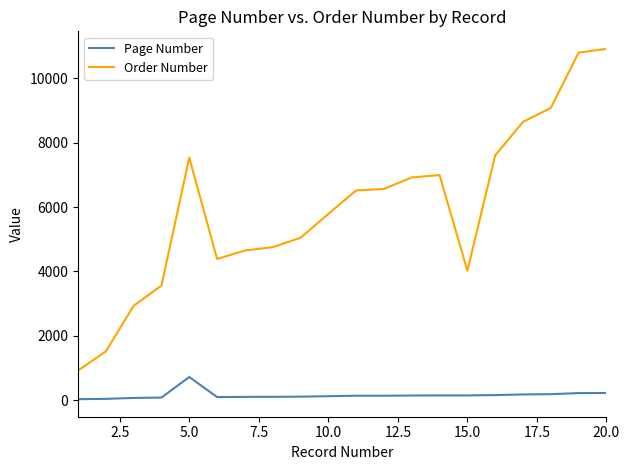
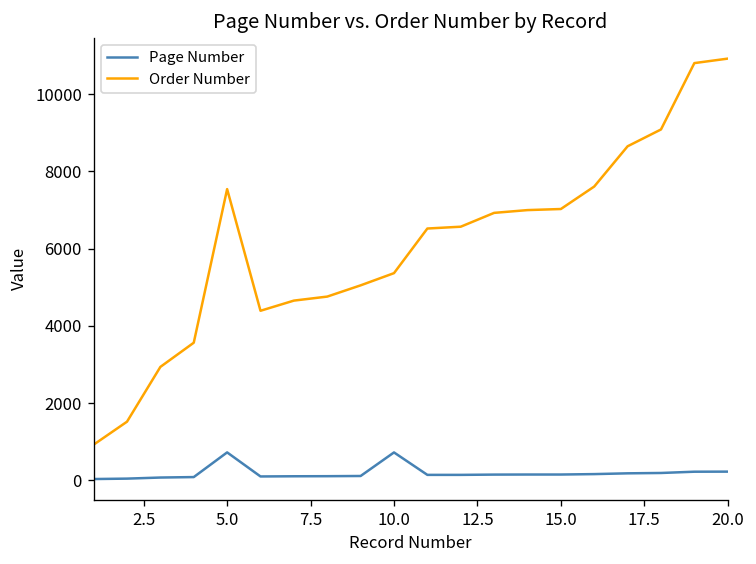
Page Number, 10.0: 100 -> 700
Order Number, 10.0: 5800 -> 5400
Order Number, 15.0: 4000 -> 7000
